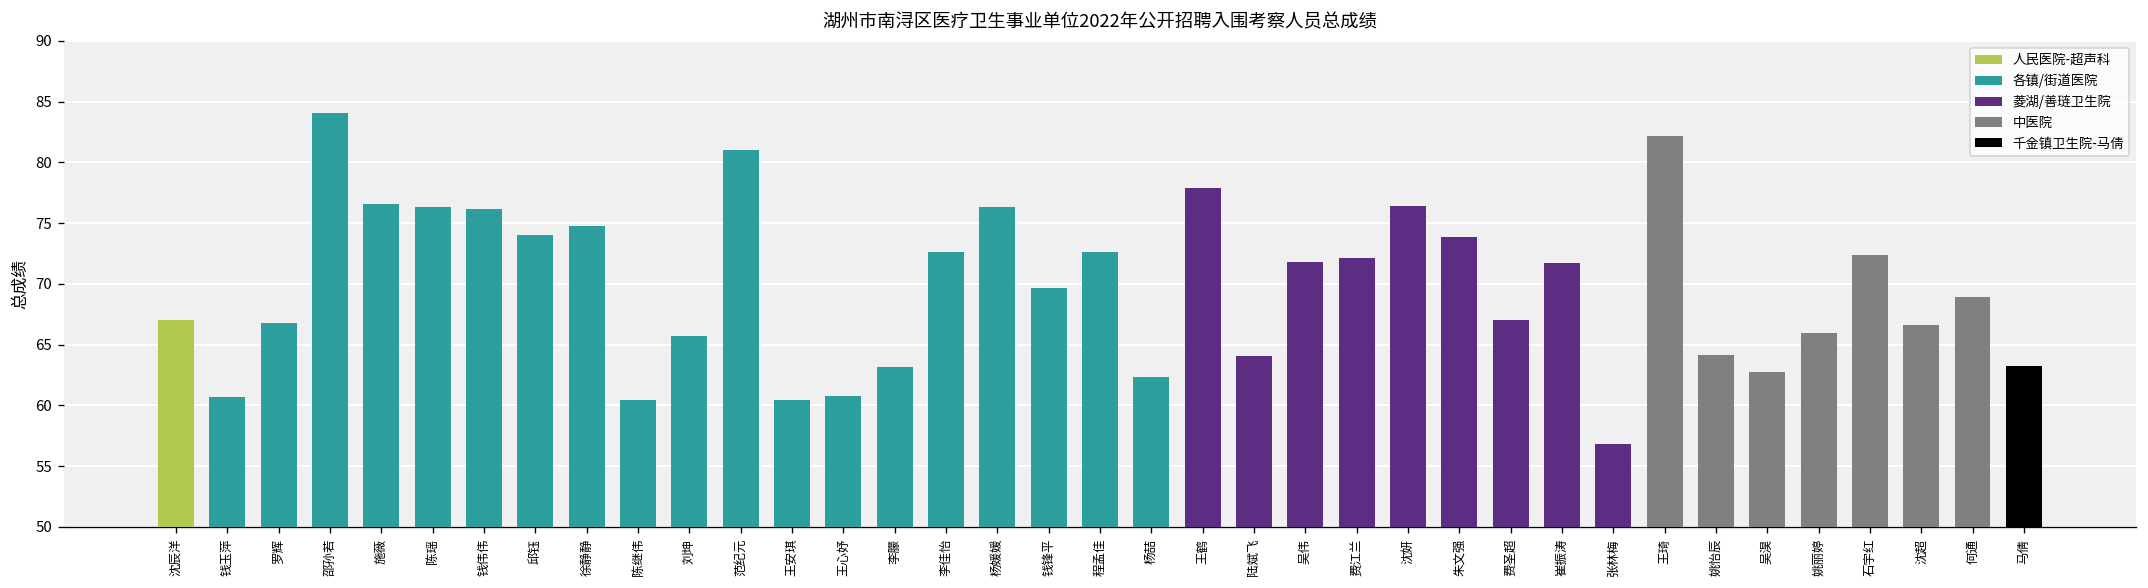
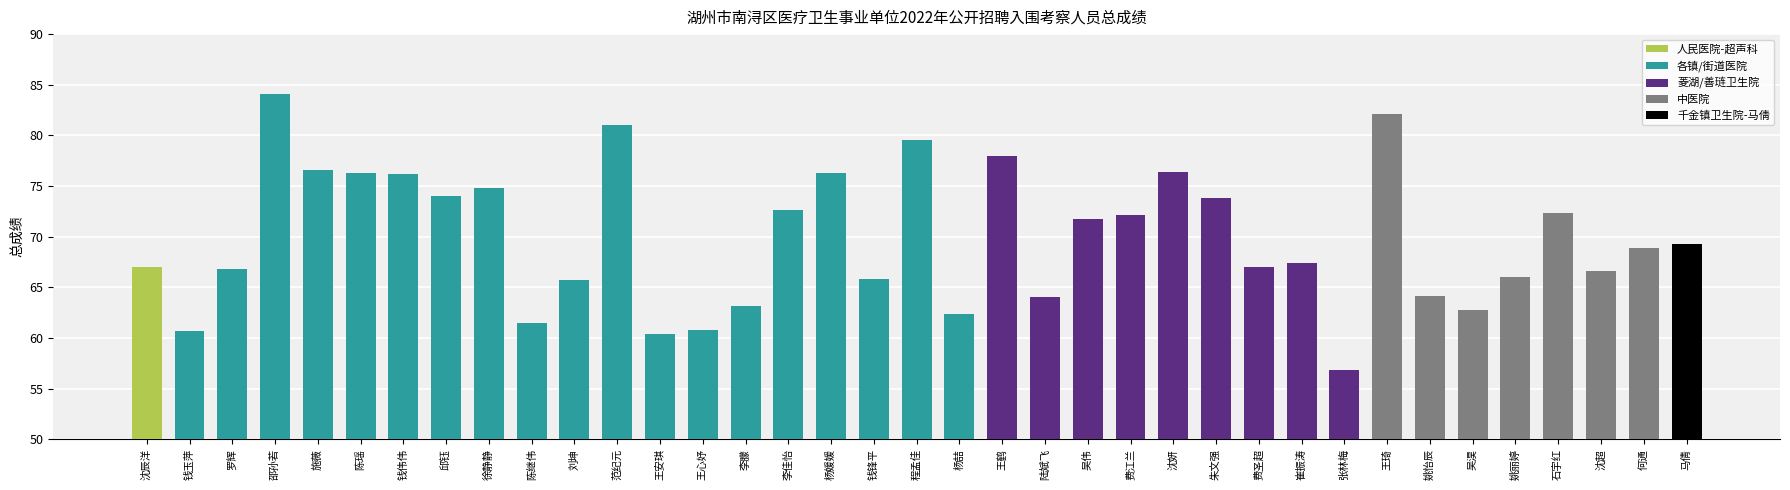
陈继伟: 60.5 -> 61.4
钱锋平: 69.6 -> 65.8
程孟佳: 72.6 -> 79.6
崔振涛: 71.7 -> 67.3
马倩: 63.3 -> 69.3
